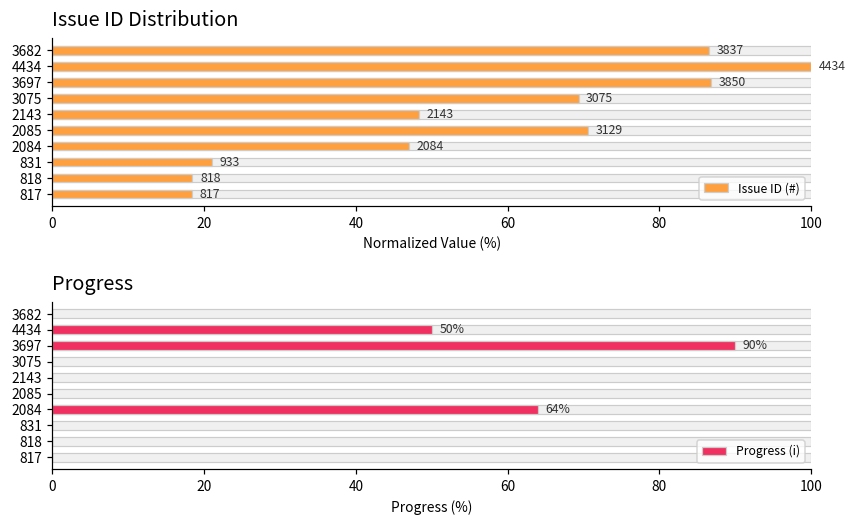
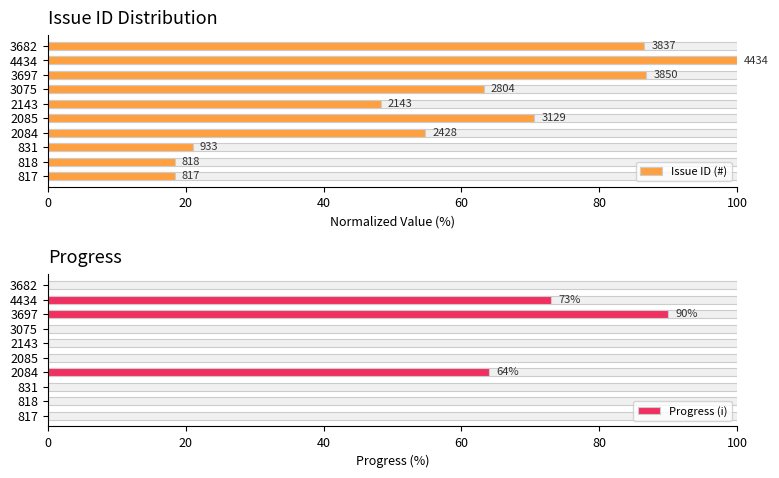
Issue ID Distribution, Issue ID (#), 3075: 3075 -> 2804
Issue ID Distribution, Issue ID (#), 2084: 2084 -> 2428
Progress, Progress (i), 4434: 50% -> 73%
